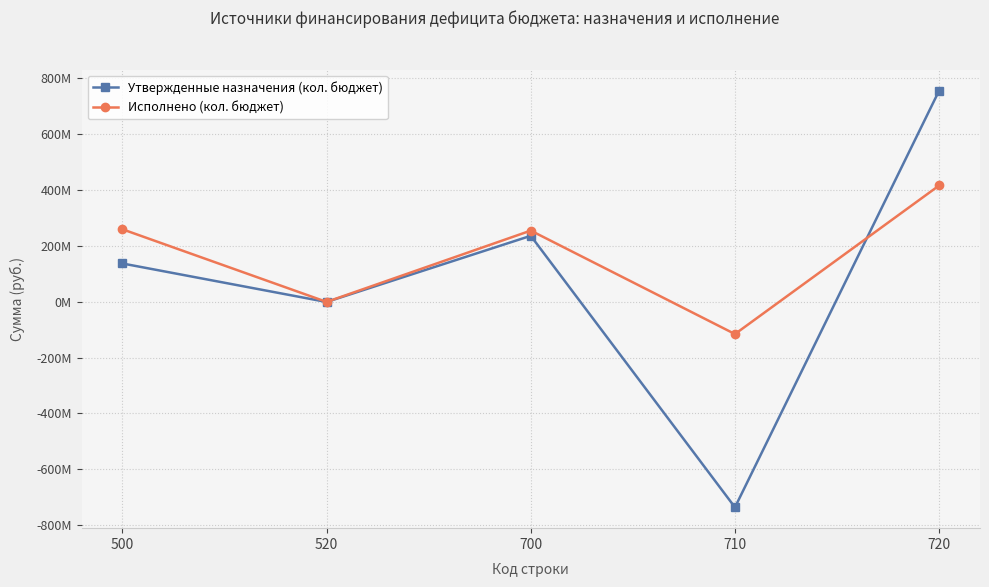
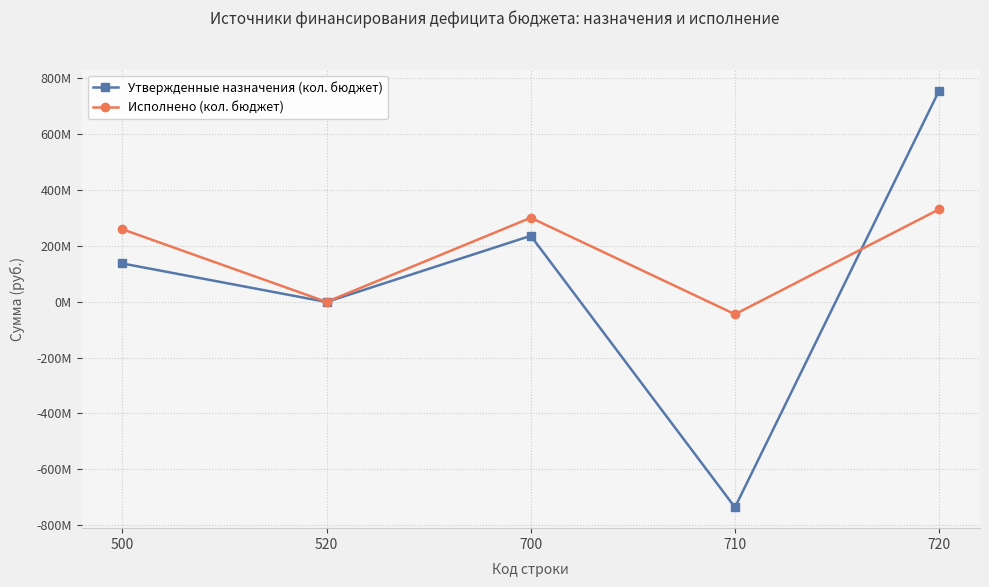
Исполнено (кол. бюджет), 700: 250000000 -> 300000000
Исполнено (кол. бюджет), 710: -120000000 -> -40000000
Исполнено (кол. бюджет), 720: 420000000 -> 330000000
